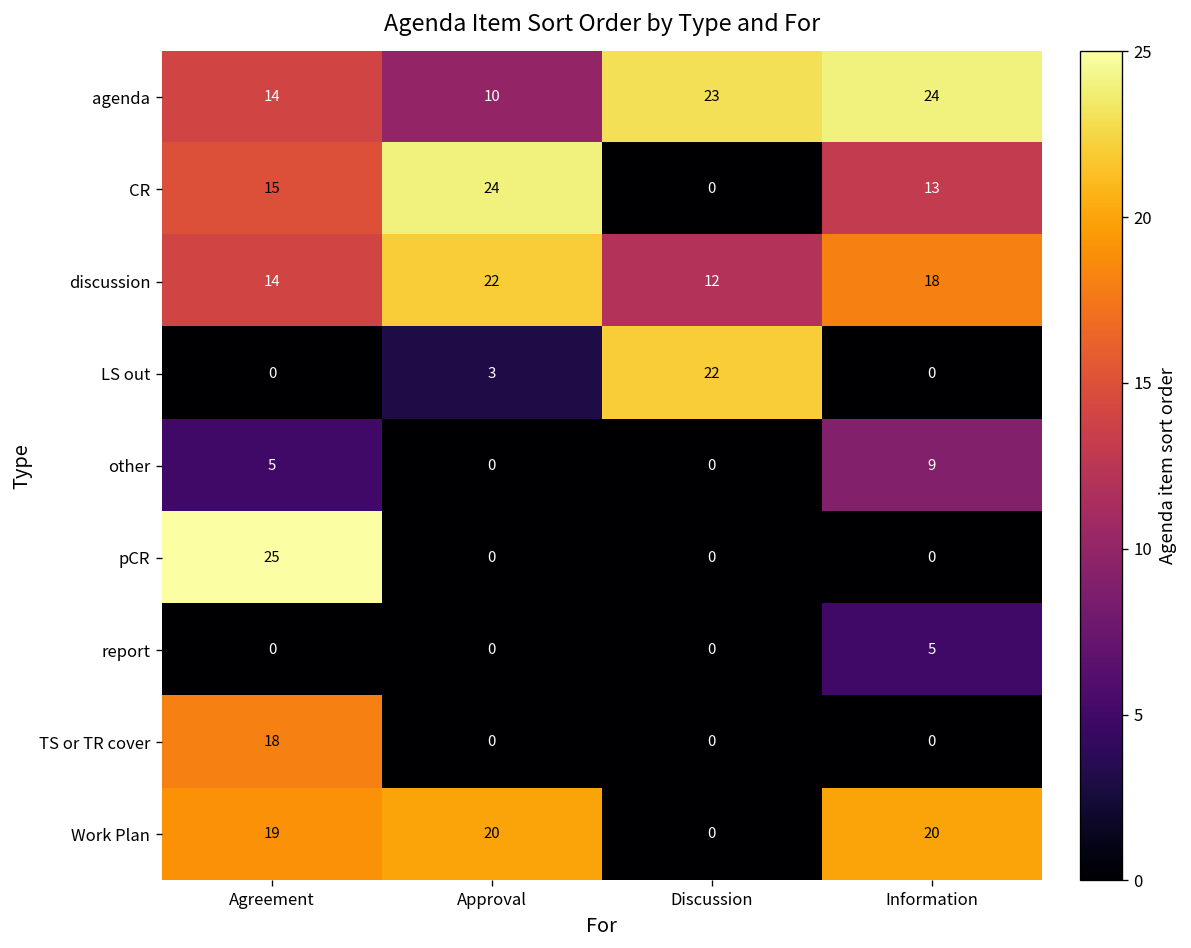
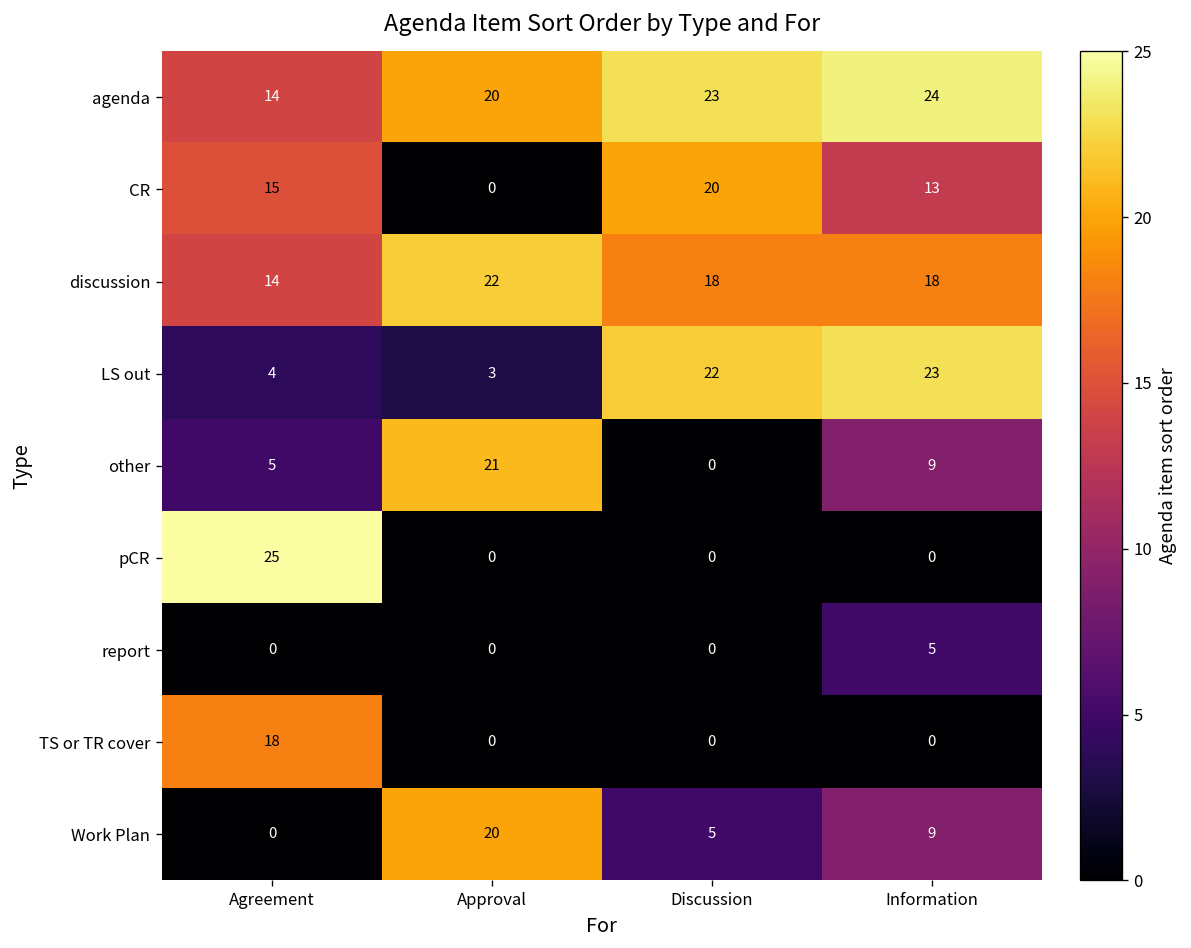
agenda, Approval: 10 -> 20
CR, Approval: 24 -> 0
CR, Discussion: 0 -> 20
discussion, Discussion: 12 -> 18
LS out, Agreement: 0 -> 4
LS out, Information: 0 -> 23
other, Approval: 0 -> 21
Work Plan, Agreement: 19 -> 0
Work Plan, Discussion: 0 -> 5
Work Plan, Information: 20 -> 9
